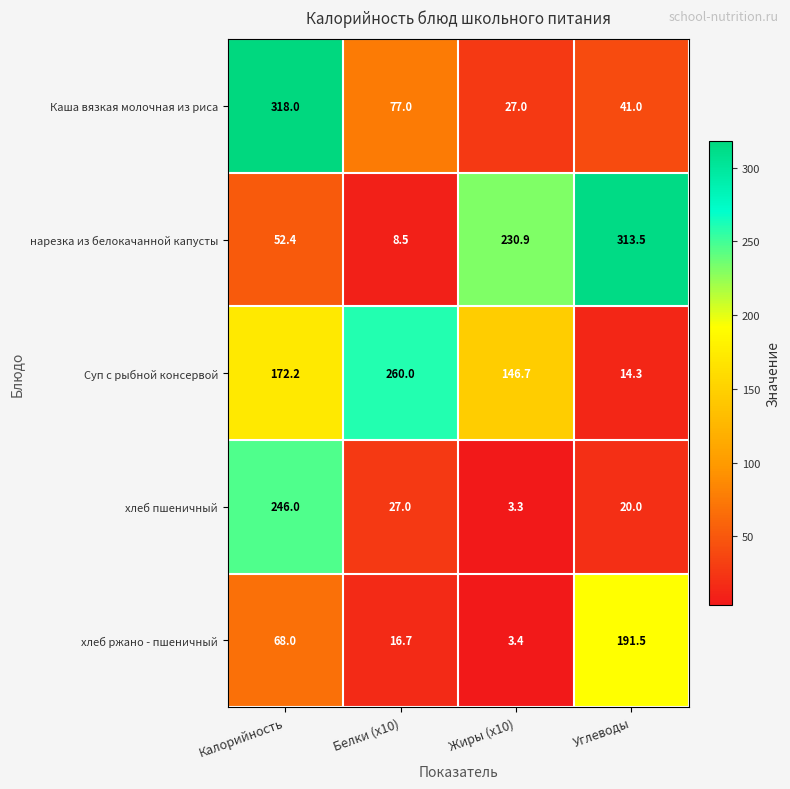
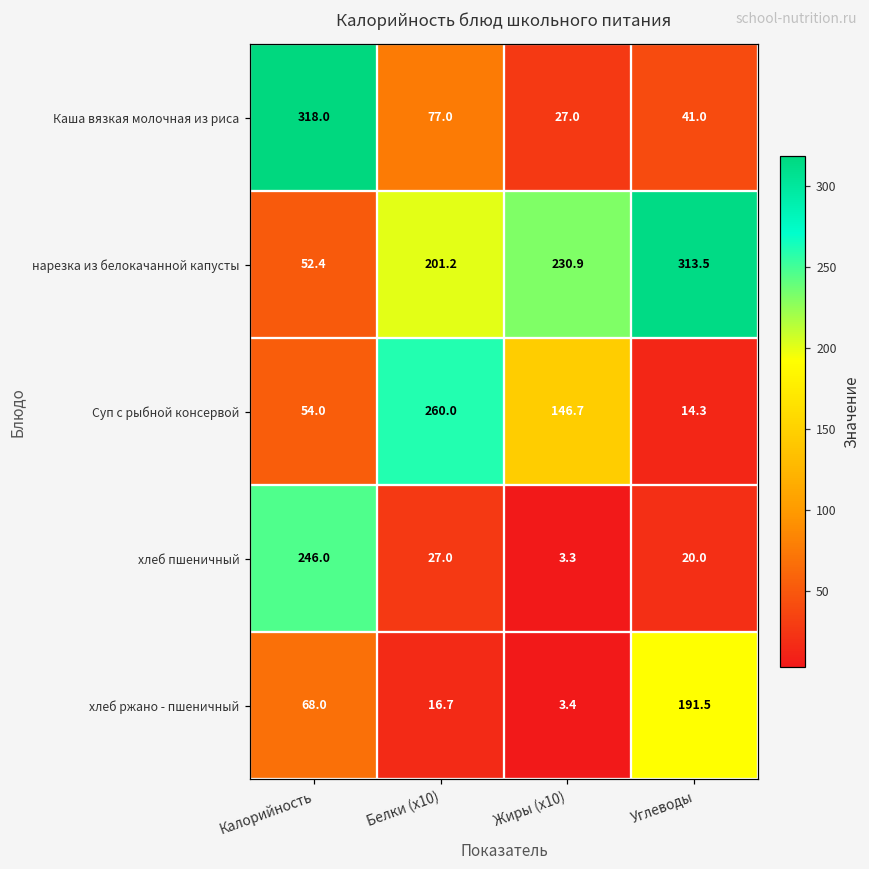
нарезка из белокачанной капусты, Белки (x10): 8.5 -> 201.2
Суп с рыбной консервой, Калорийность: 172.2 -> 54.0
